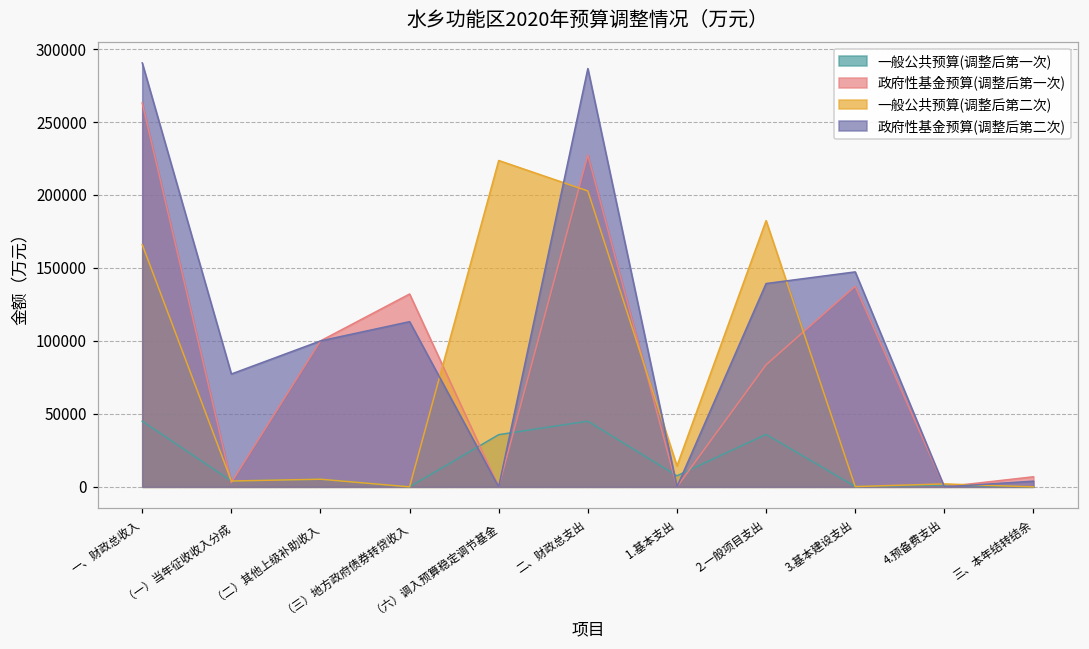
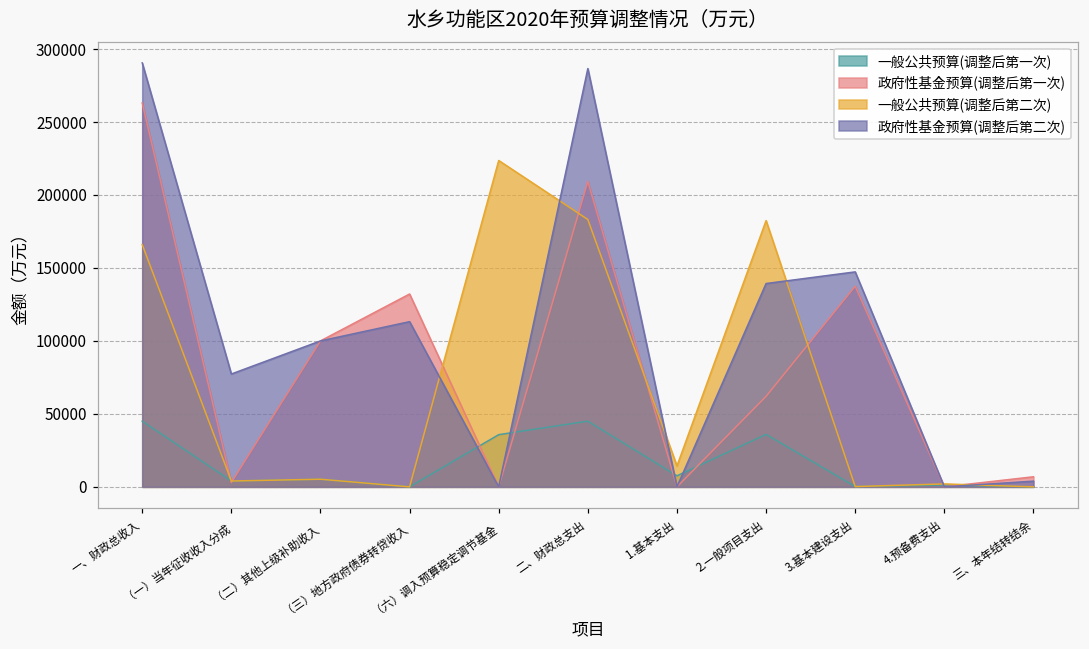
政府性基金预算(调整后第一次), 二、财政总支出: 227000 -> 209000
一般公共预算(调整后第二次), 二、财政总支出: 203000 -> 183000
政府性基金预算(调整后第一次), 2.一般项目支出: 84000 -> 62000
